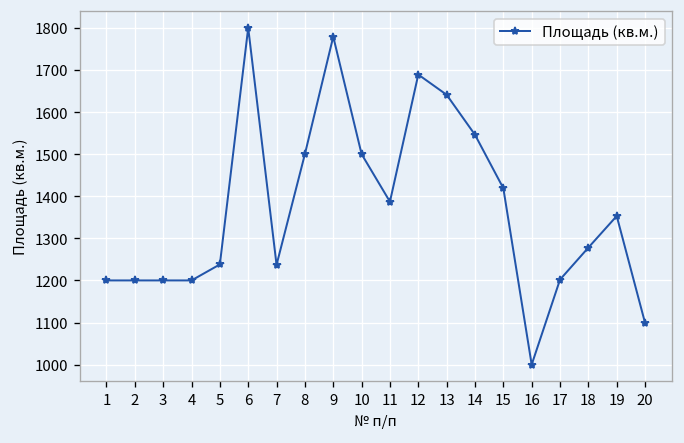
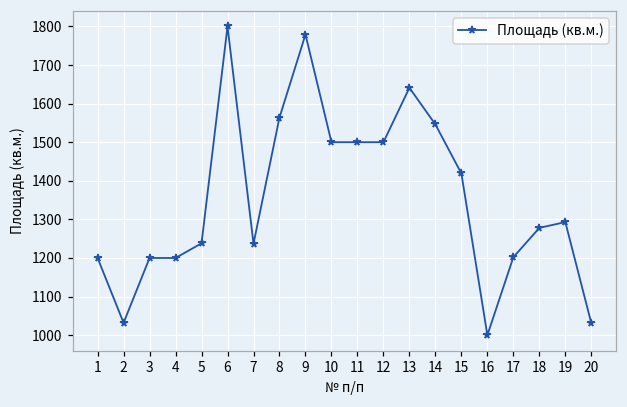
2: 1200 -> 1030
8: 1500 -> 1560
11: 1390 -> 1500
12: 1690 -> 1500
19: 1350 -> 1290
20: 1100 -> 1030
